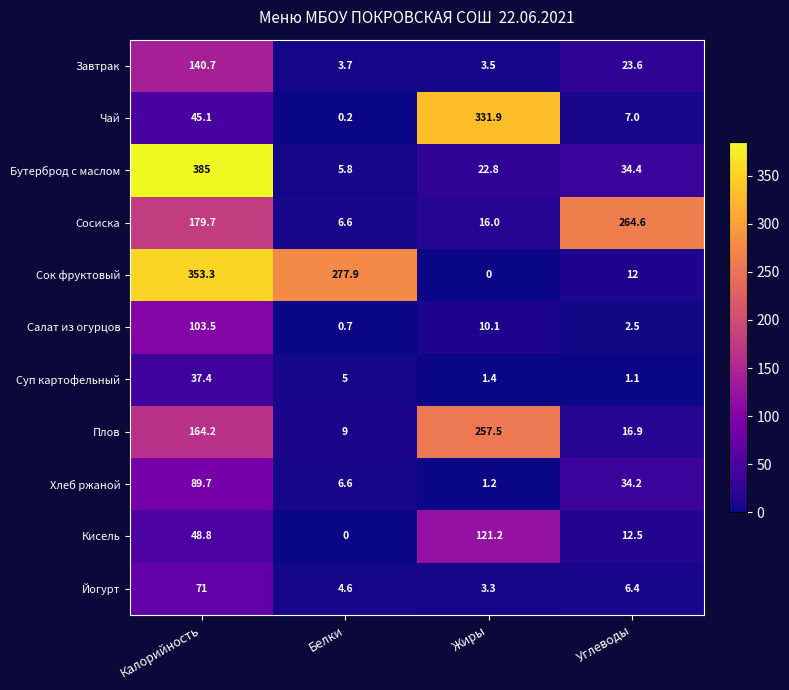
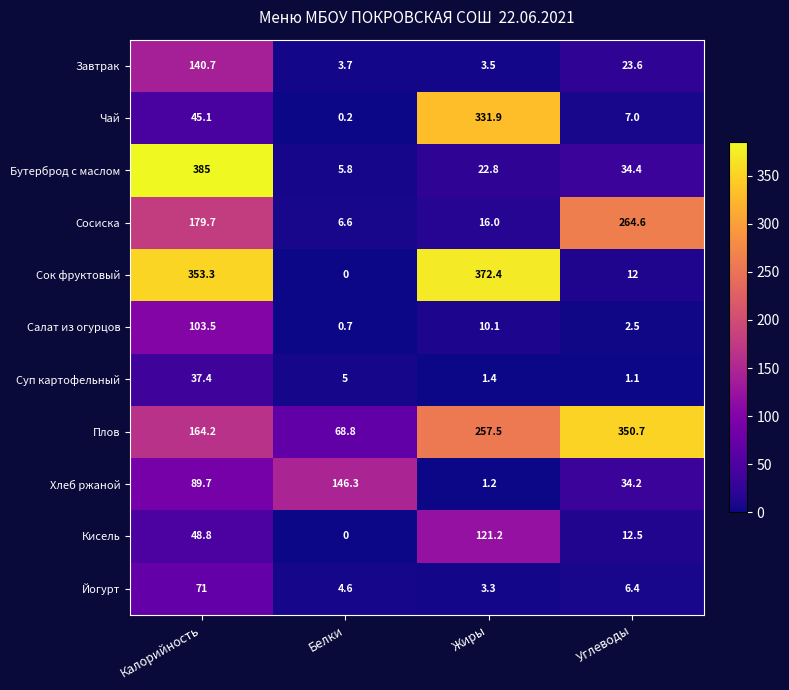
Сок фруктовый, Белки: 277.9 -> 0
Сок фруктовый, Жиры: 0 -> 372.4
Плов, Белки: 9 -> 68.8
Плов, Углеводы: 16.9 -> 350.7
Хлеб ржаной, Белки: 6.6 -> 146.3
